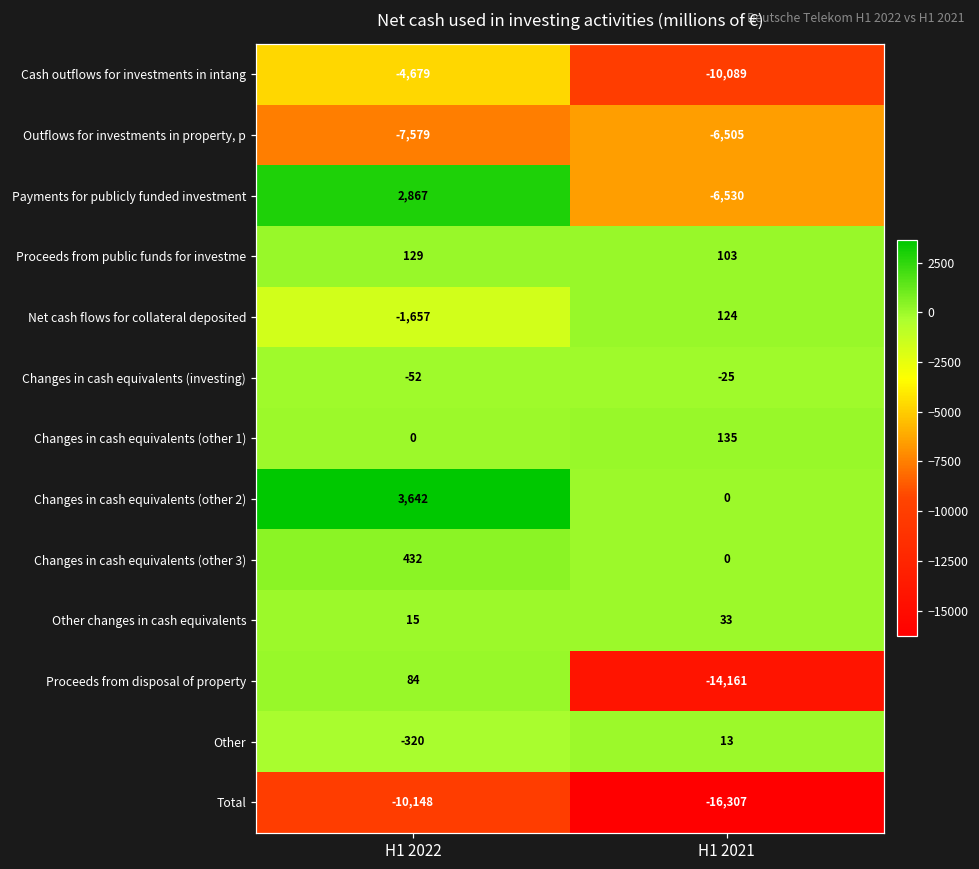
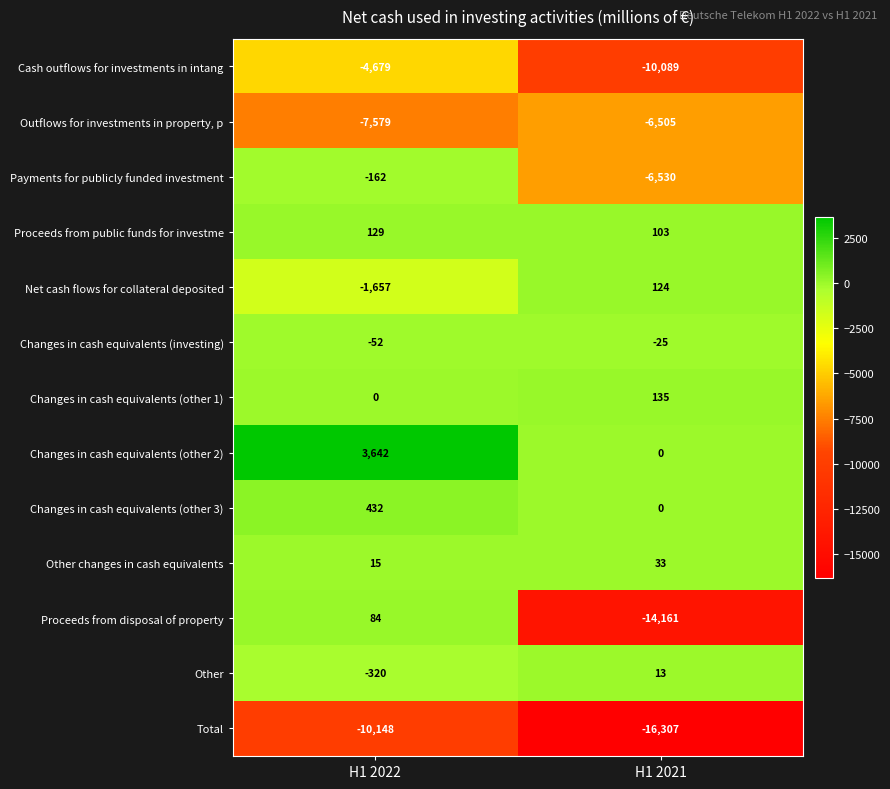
Payments for publicly funded investment, H1 2022: 2,867 -> -162
